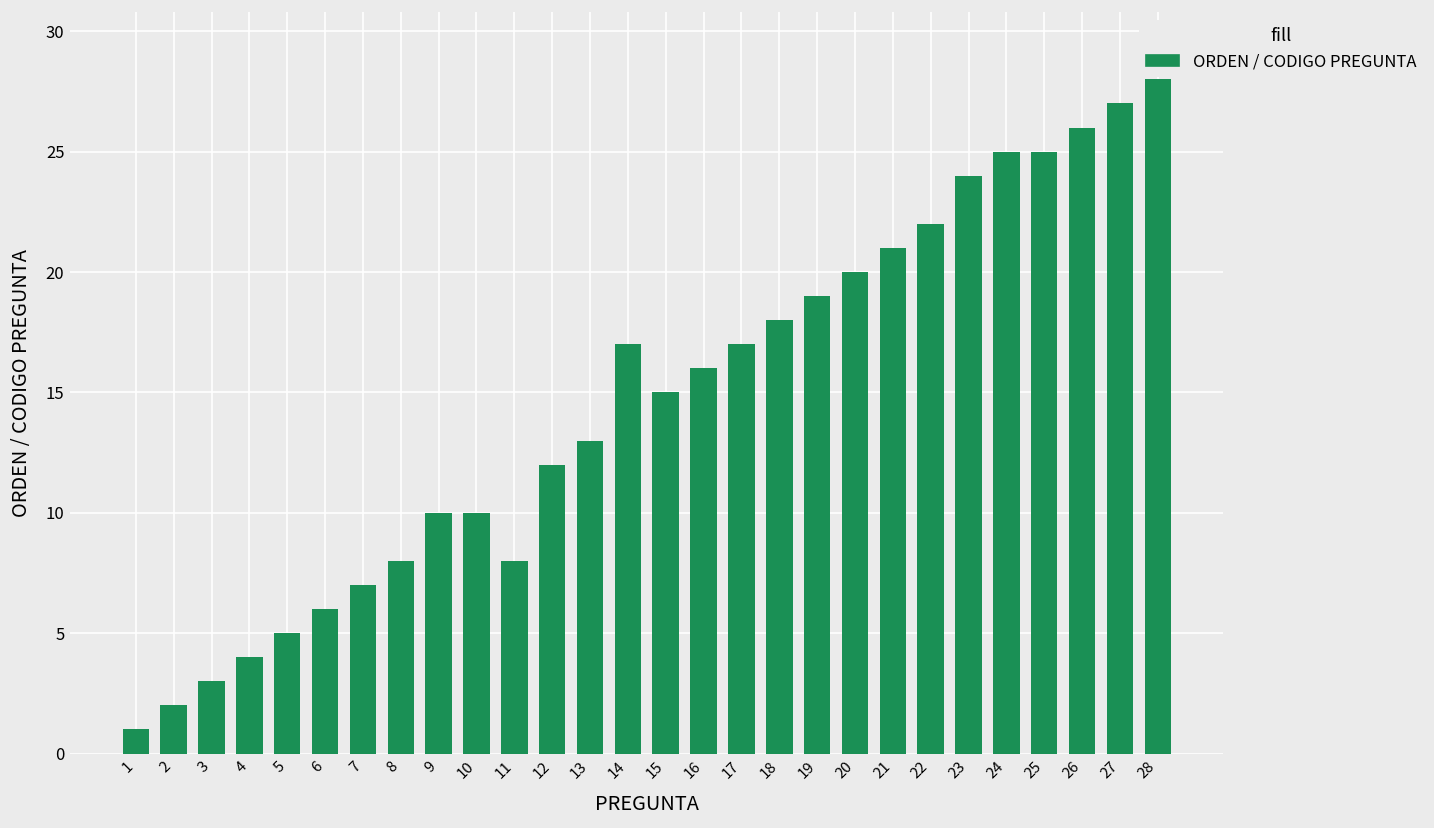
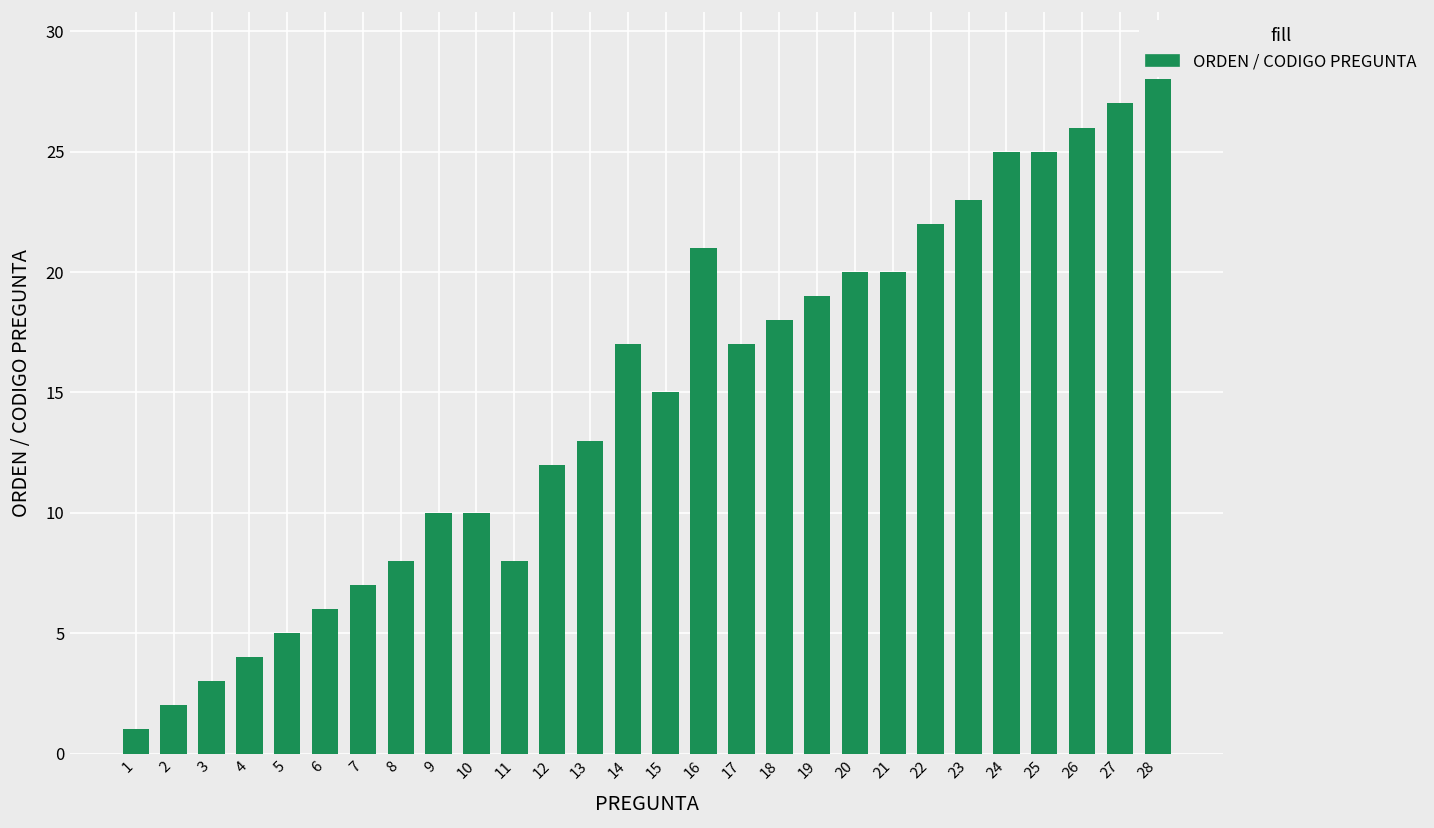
16: 16 -> 21
21: 21 -> 20
23: 24 -> 23
